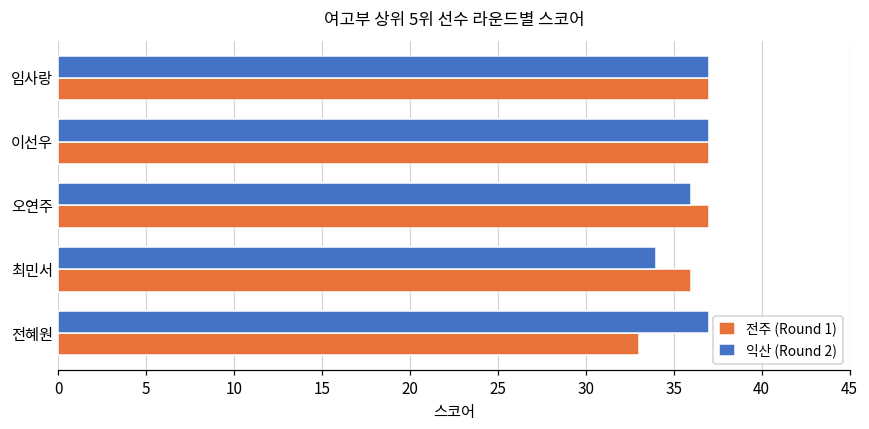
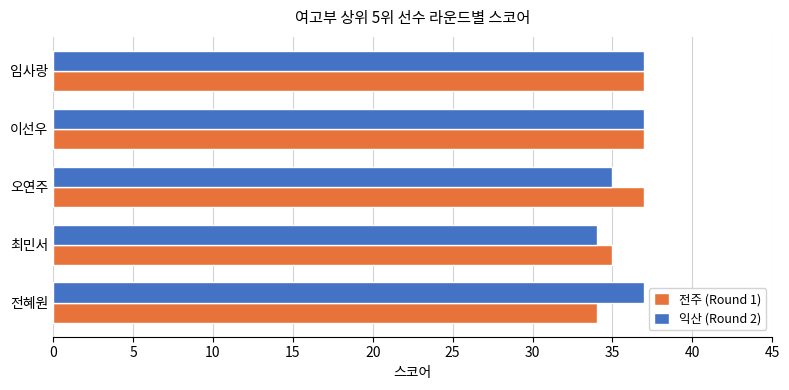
익산 (Round 2), 오연주: 36 -> 35
전주 (Round 1), 최민서: 36 -> 35
전주 (Round 1), 전혜원: 33 -> 34
